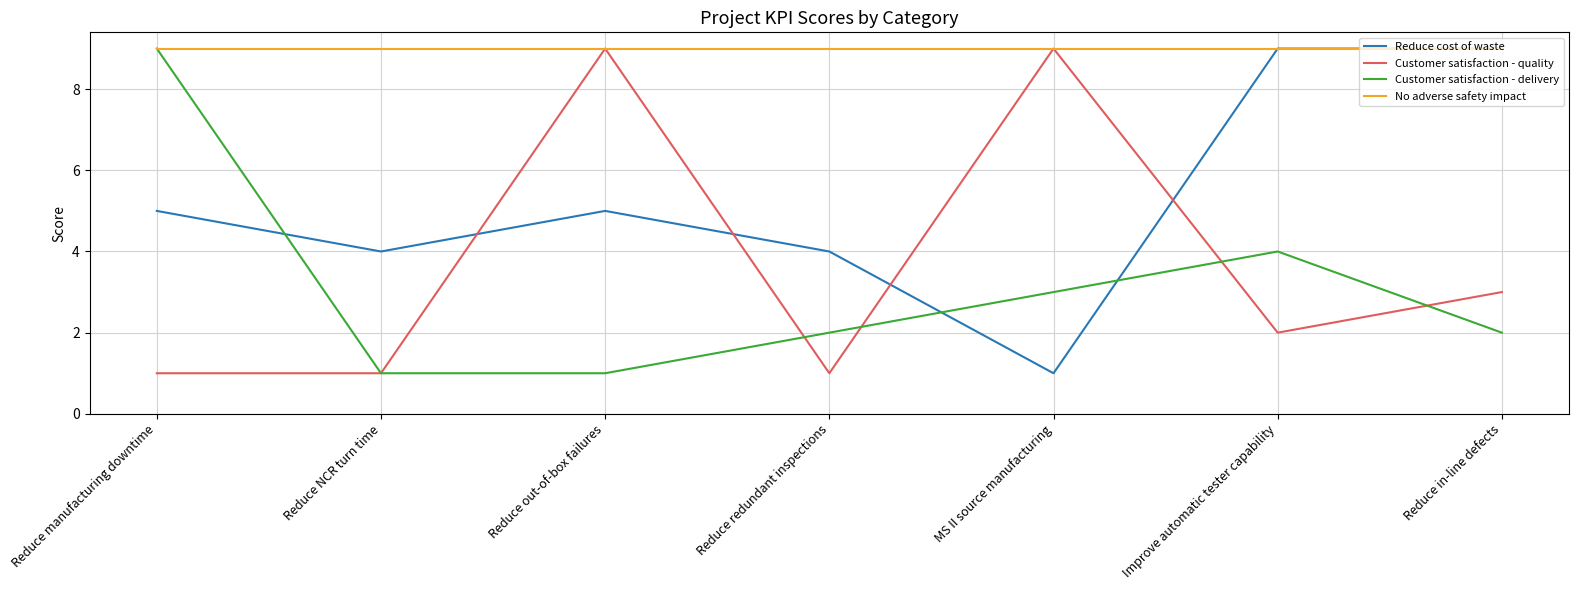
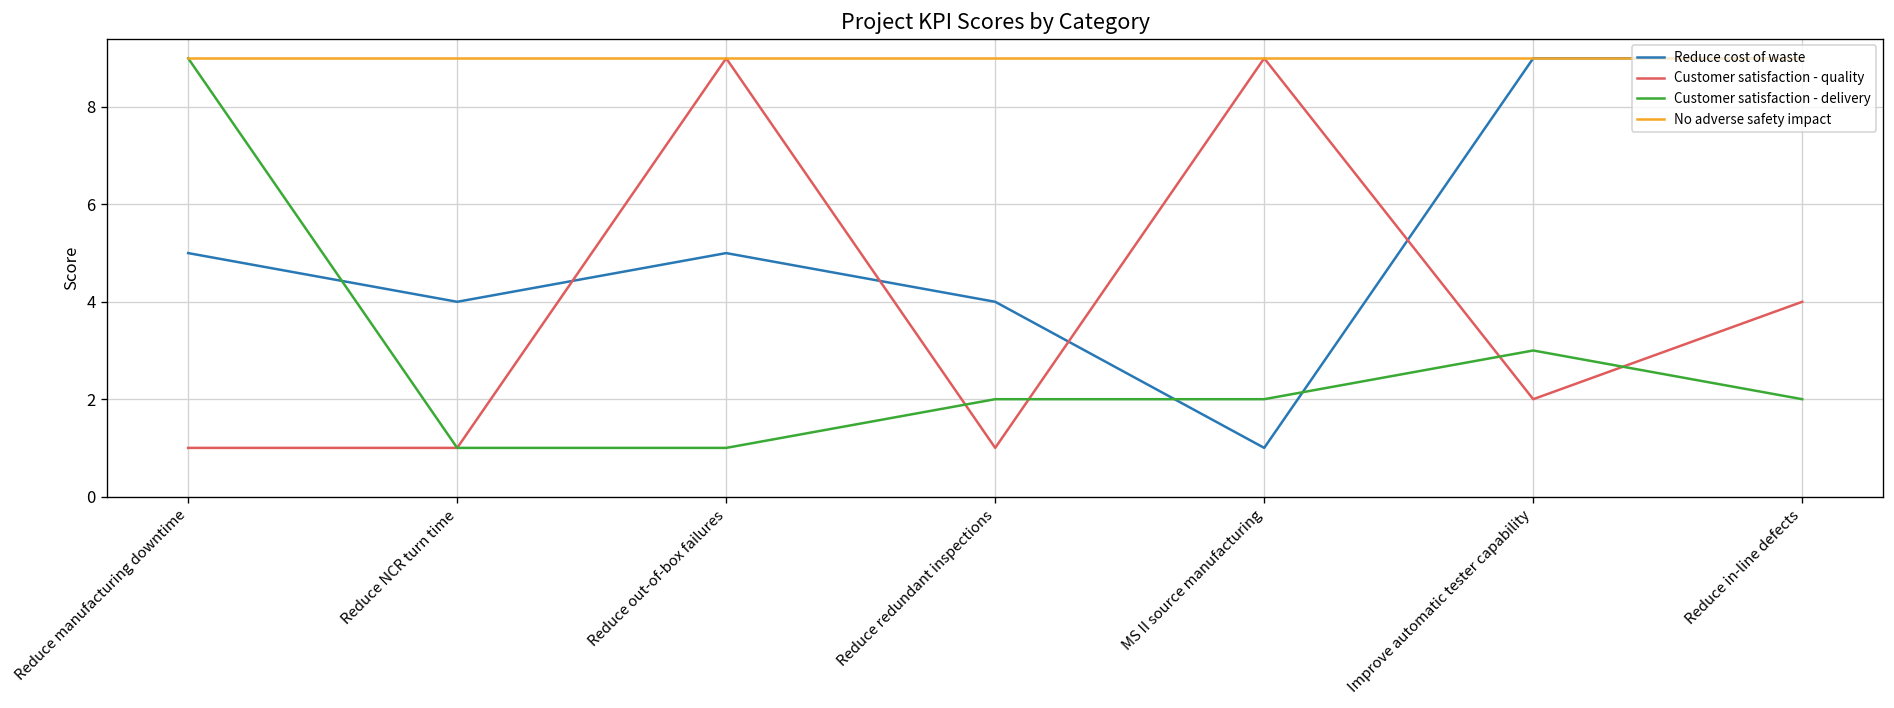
Customer satisfaction - delivery, MS II source manufacturing: 3 -> 2
Customer satisfaction - delivery, Improve automatic tester capability: 4 -> 3
Customer satisfaction - quality, Reduce in-line defects: 3 -> 4
